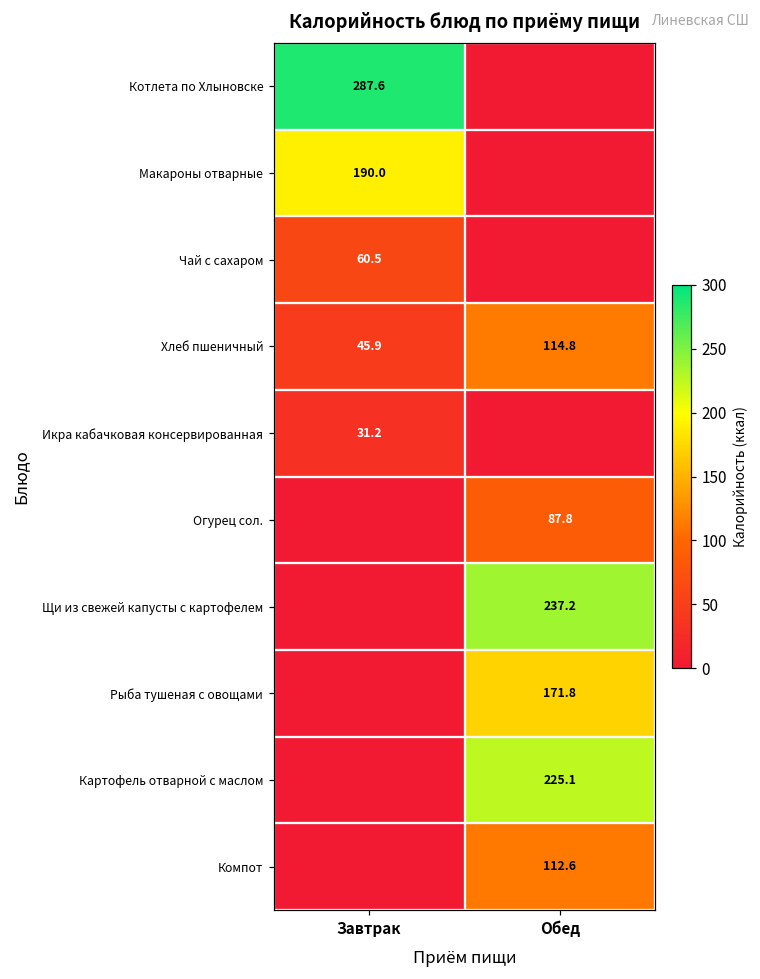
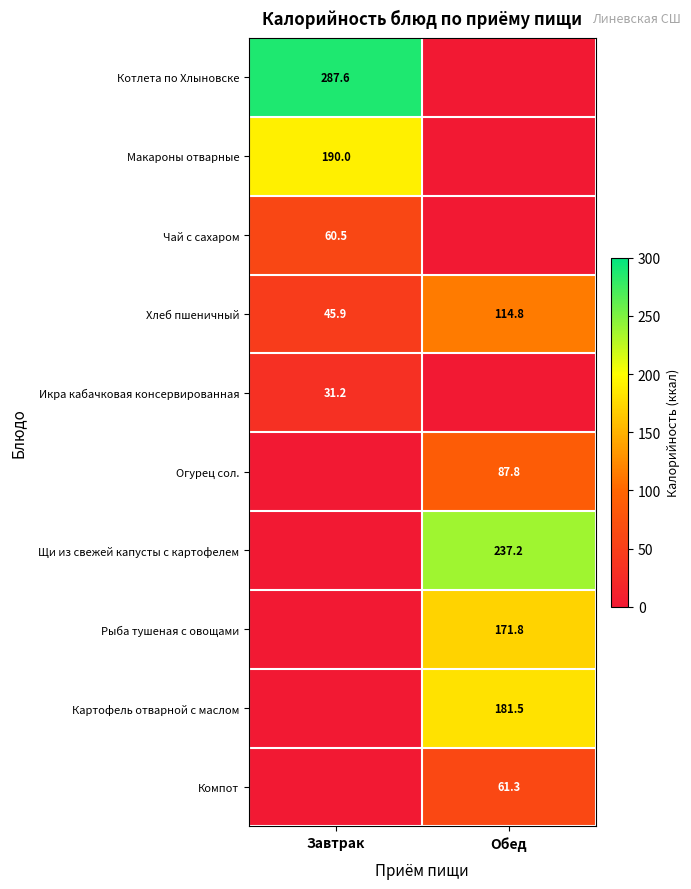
Картофель отварной с маслом, Обед: 225.1 -> 181.5
Компот, Обед: 112.6 -> 61.3
